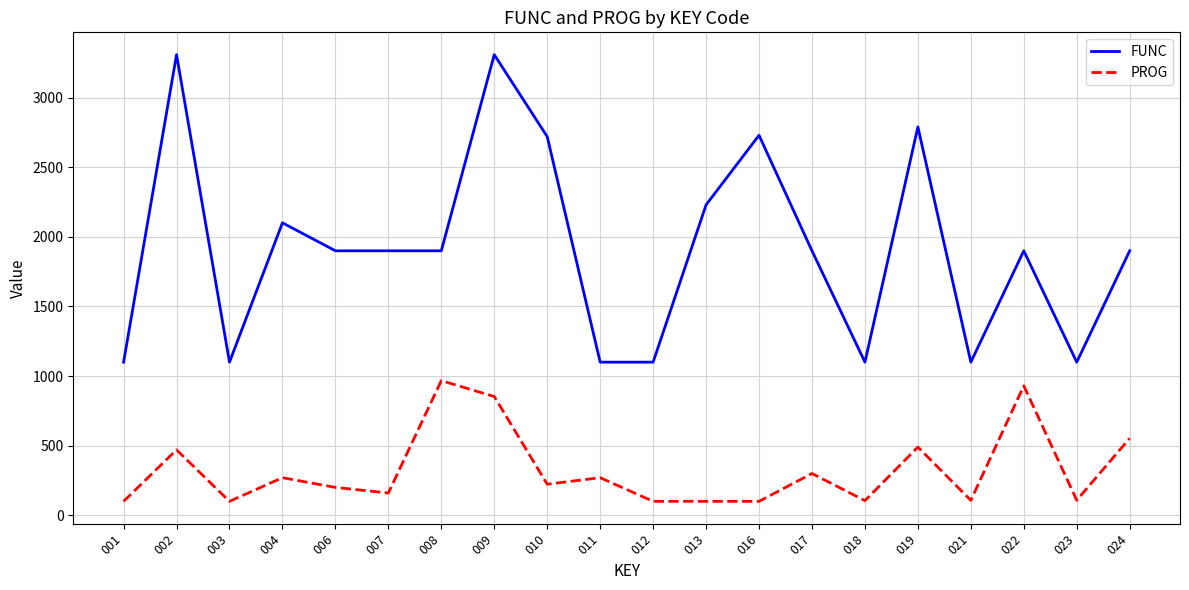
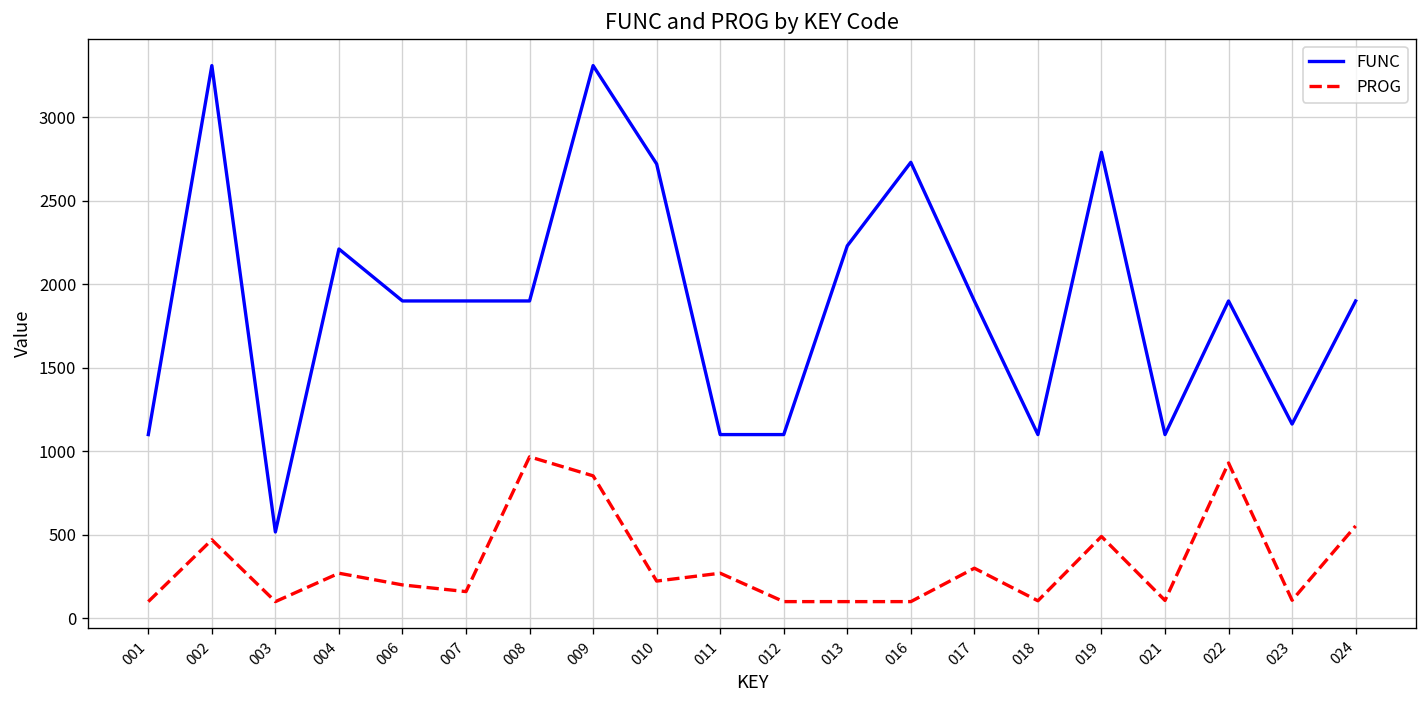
FUNC, 003: 1100 -> 520
FUNC, 004: 2100 -> 2210
FUNC, 023: 1100 -> 1160
